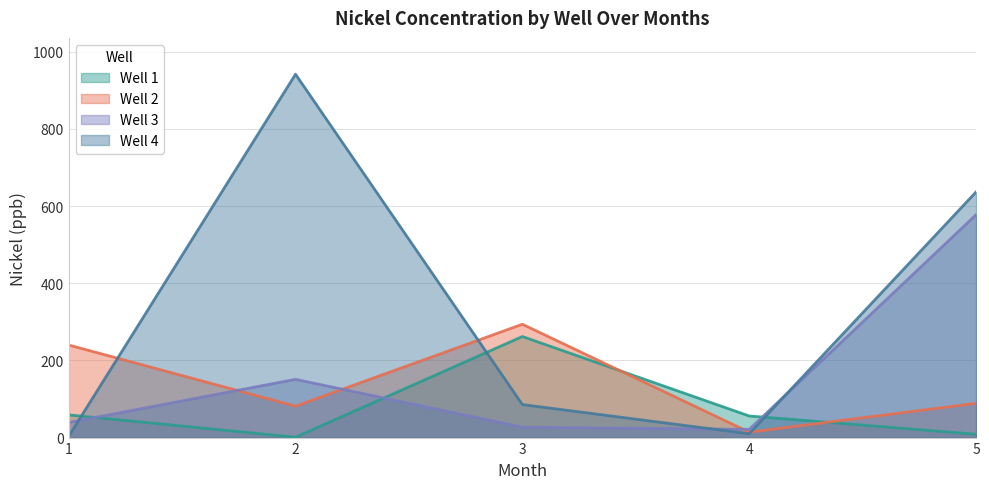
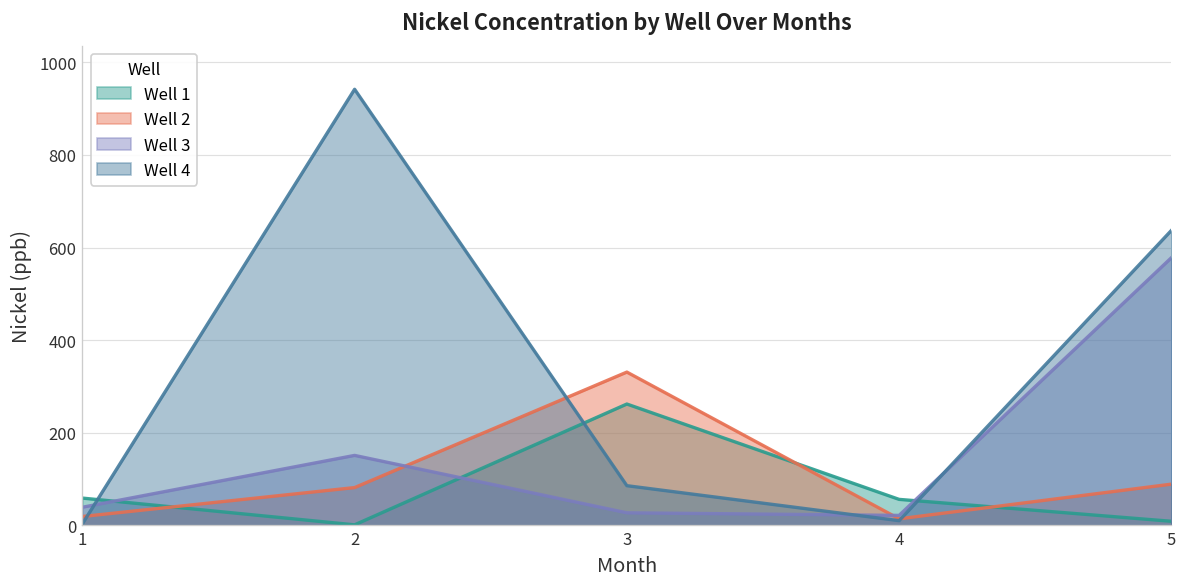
Well 2, 1: 240 -> 20
Well 2, 3: 290 -> 330
